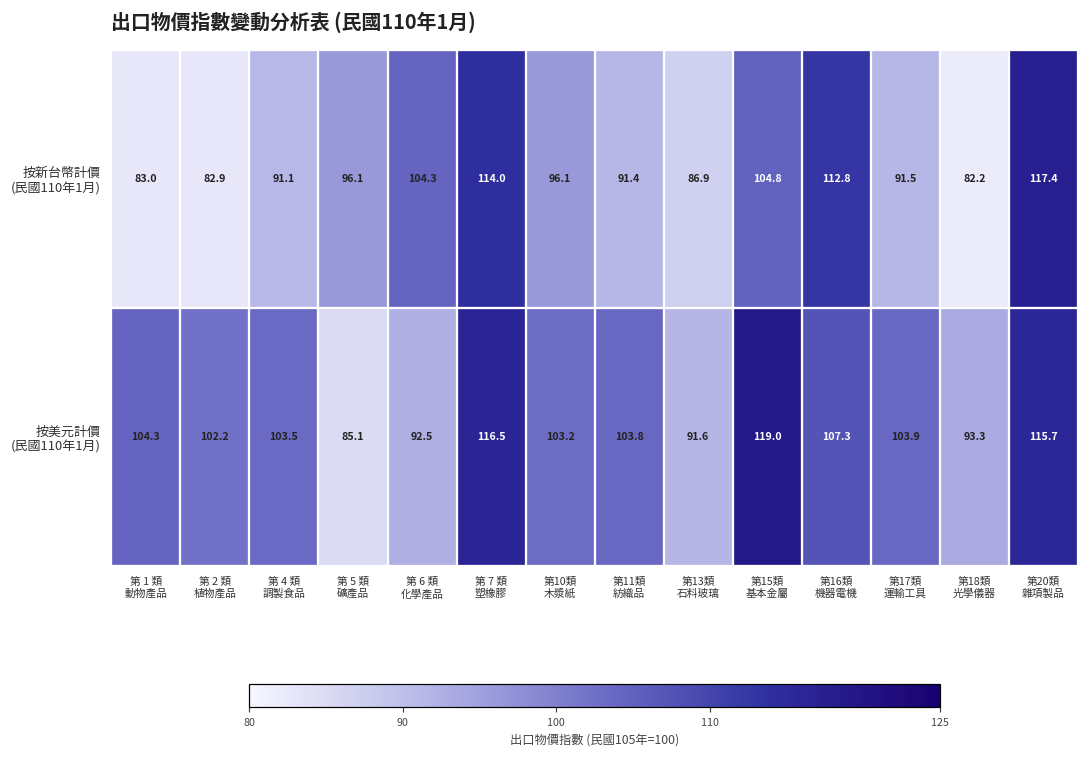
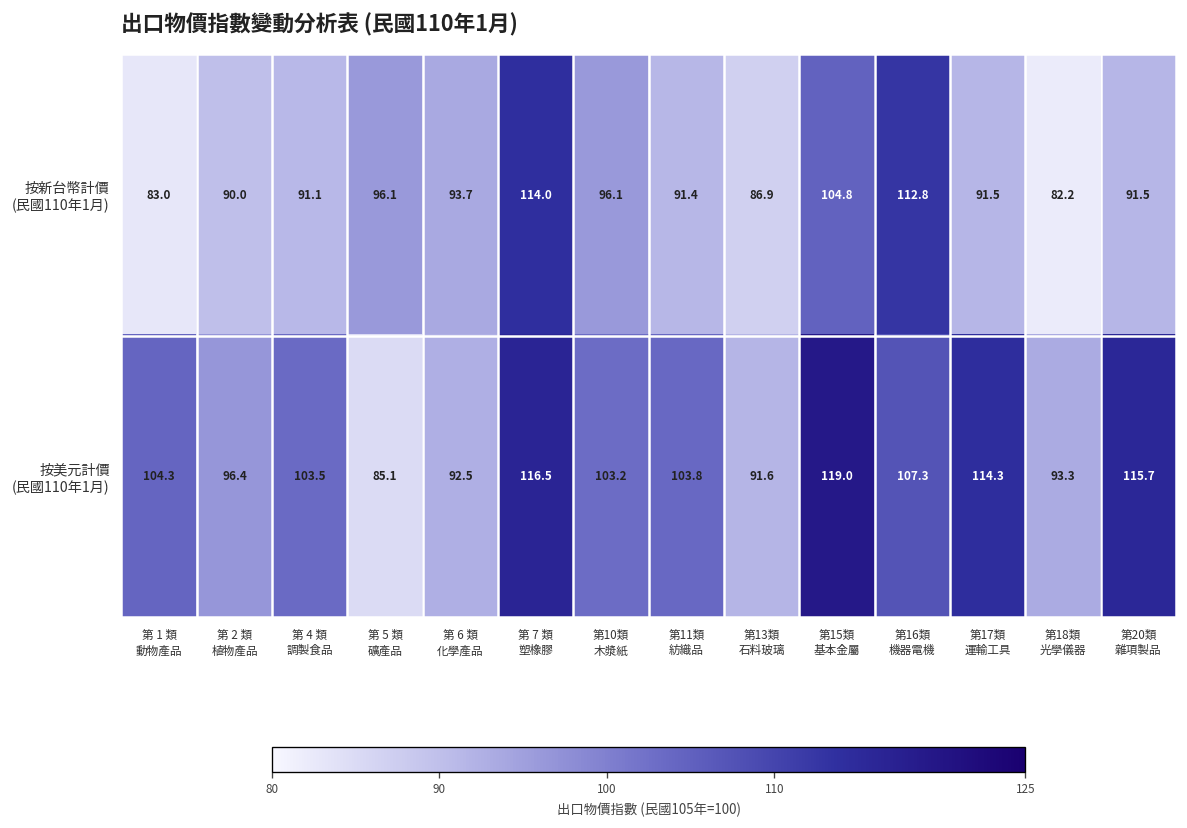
按新台幣計價 (民國110年1月), 第 2 類 植物產品: 82.9 -> 90.0
按新台幣計價 (民國110年1月), 第 6 類 化學產品: 104.3 -> 93.7
按新台幣計價 (民國110年1月), 第20類 雜項製品: 117.4 -> 91.5
按美元計價 (民國110年1月), 第 2 類 植物產品: 102.2 -> 96.4
按美元計價 (民國110年1月), 第17類 運輸工具: 103.9 -> 114.3
